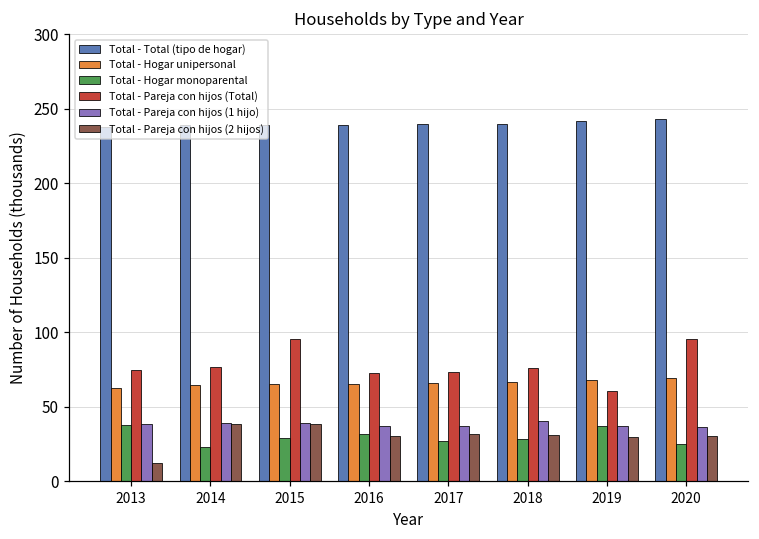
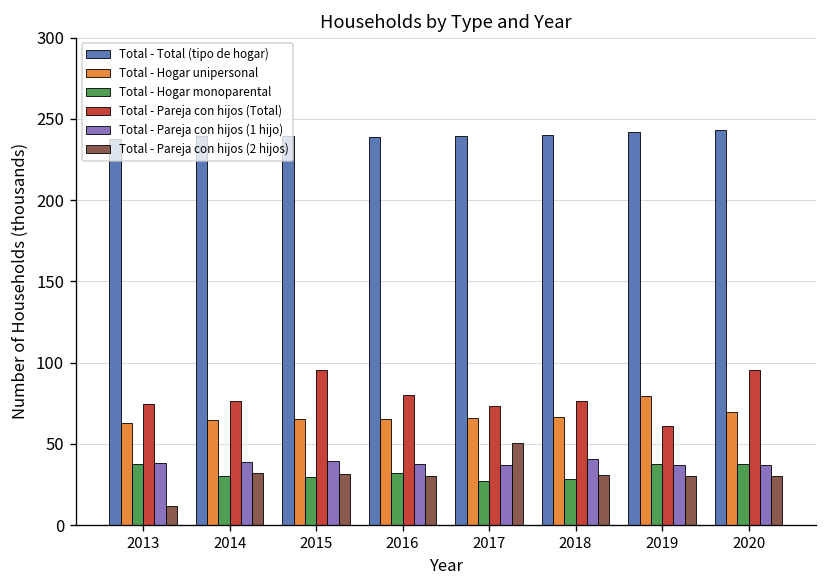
Total - Hogar monoparental, 2014: 23 -> 30
Total - Pareja con hijos (2 hijos), 2014: 39 -> 32
Total - Pareja con hijos (2 hijos), 2015: 39 -> 32
Total - Pareja con hijos (Total), 2016: 73 -> 80
Total - Pareja con hijos (2 hijos), 2017: 32 -> 51
Total - Hogar unipersonal, 2019: 68 -> 80
Total - Hogar monoparental, 2020: 25 -> 38
